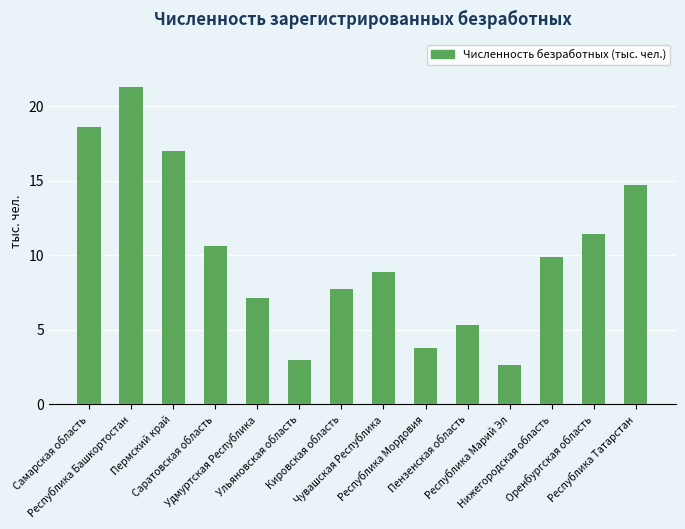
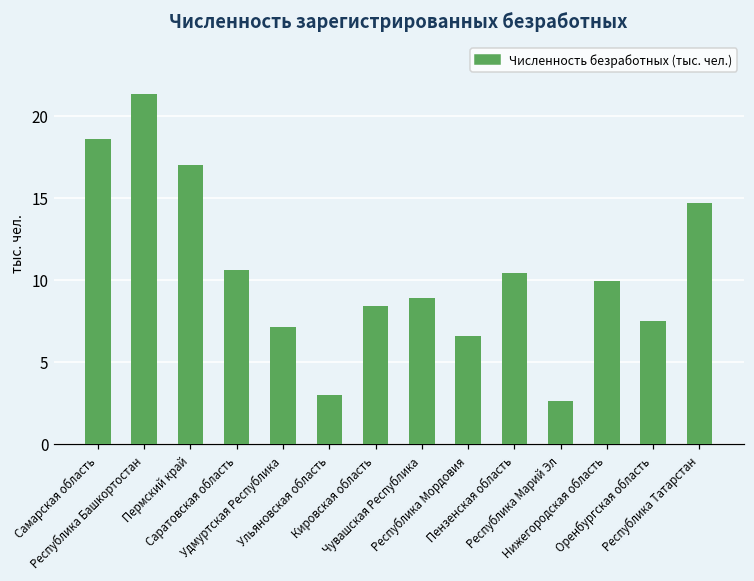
Кировская область: 7.7 -> 8.4
Республика Мордовия: 3.8 -> 6.6
Пензенская область: 5.3 -> 10.4
Оренбургская область: 11.4 -> 7.5
